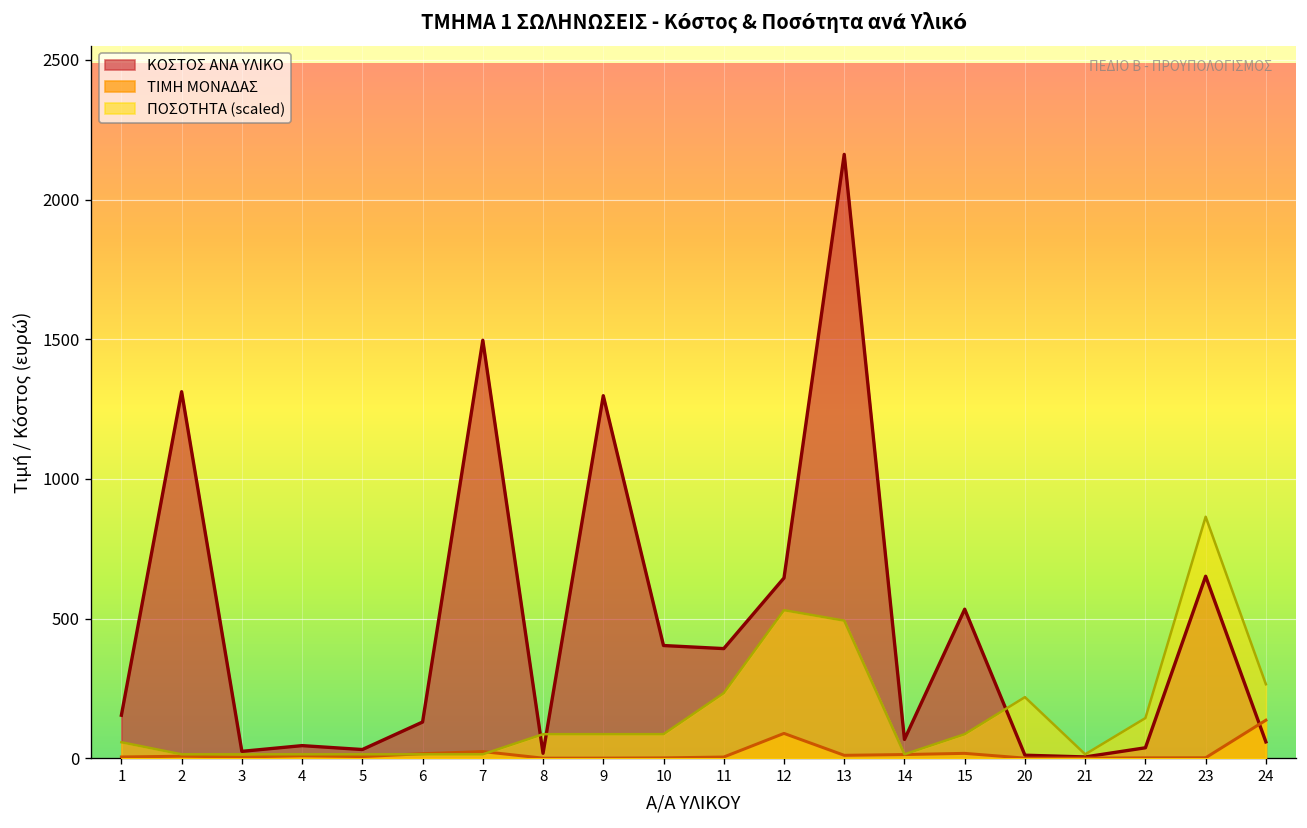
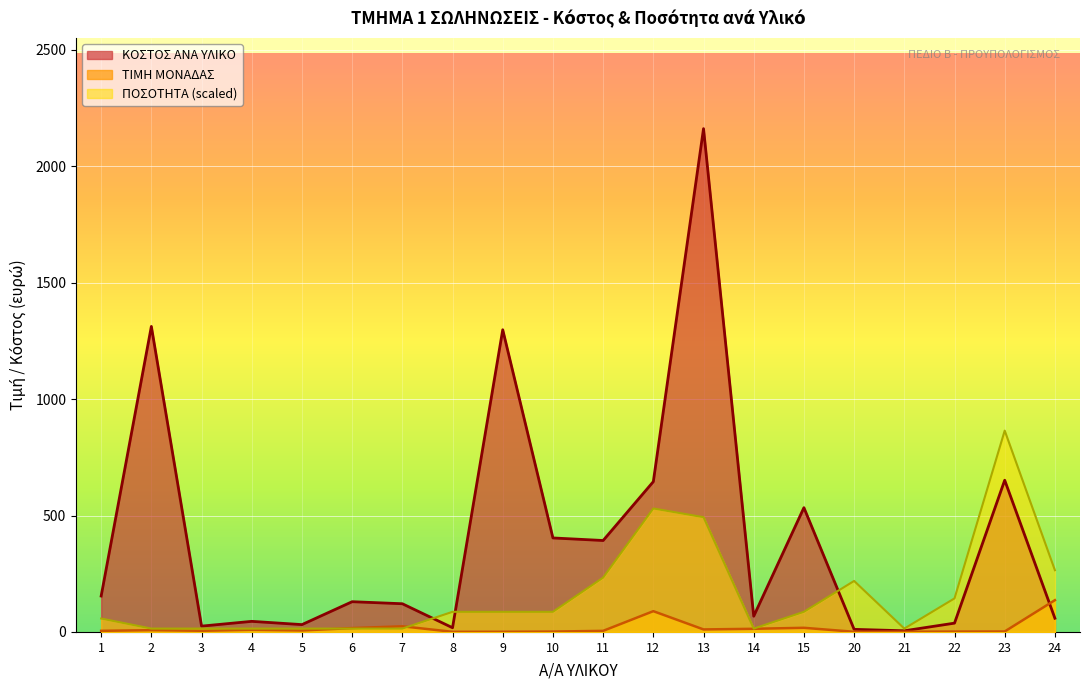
ΚΟΣΤΟΣ ΑΝΑ ΥΛΙΚΟ, 7: 1500 -> 120
